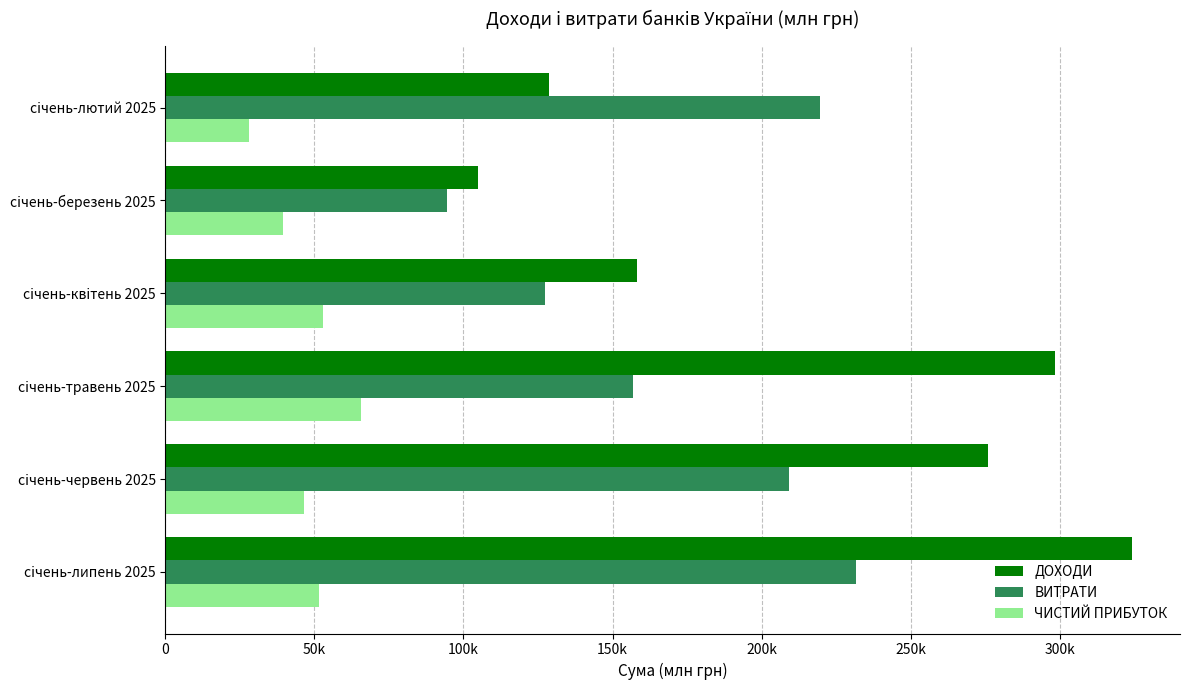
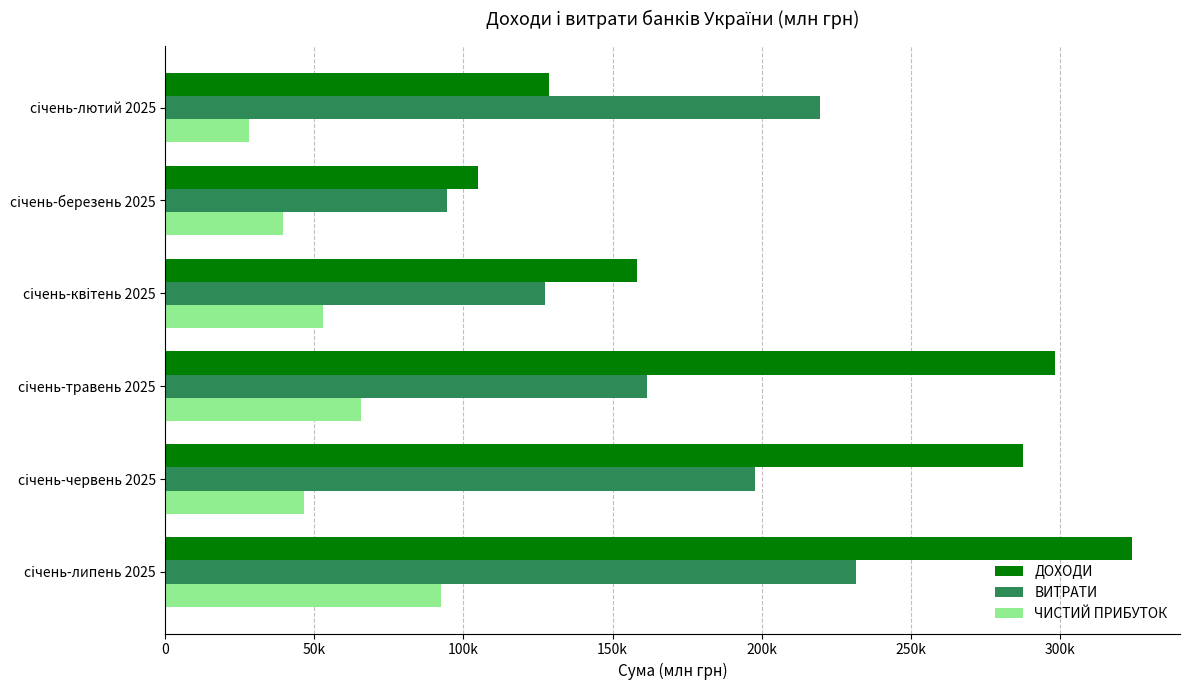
ВИТРАТИ, січень-травень 2025: 157000 -> 162000
ДОХОДИ, січень-червень 2025: 276000 -> 288000
ВИТРАТИ, січень-червень 2025: 209000 -> 198000
ЧИСТИЙ ПРИБУТОК, січень-липень 2025: 52000 -> 92000
